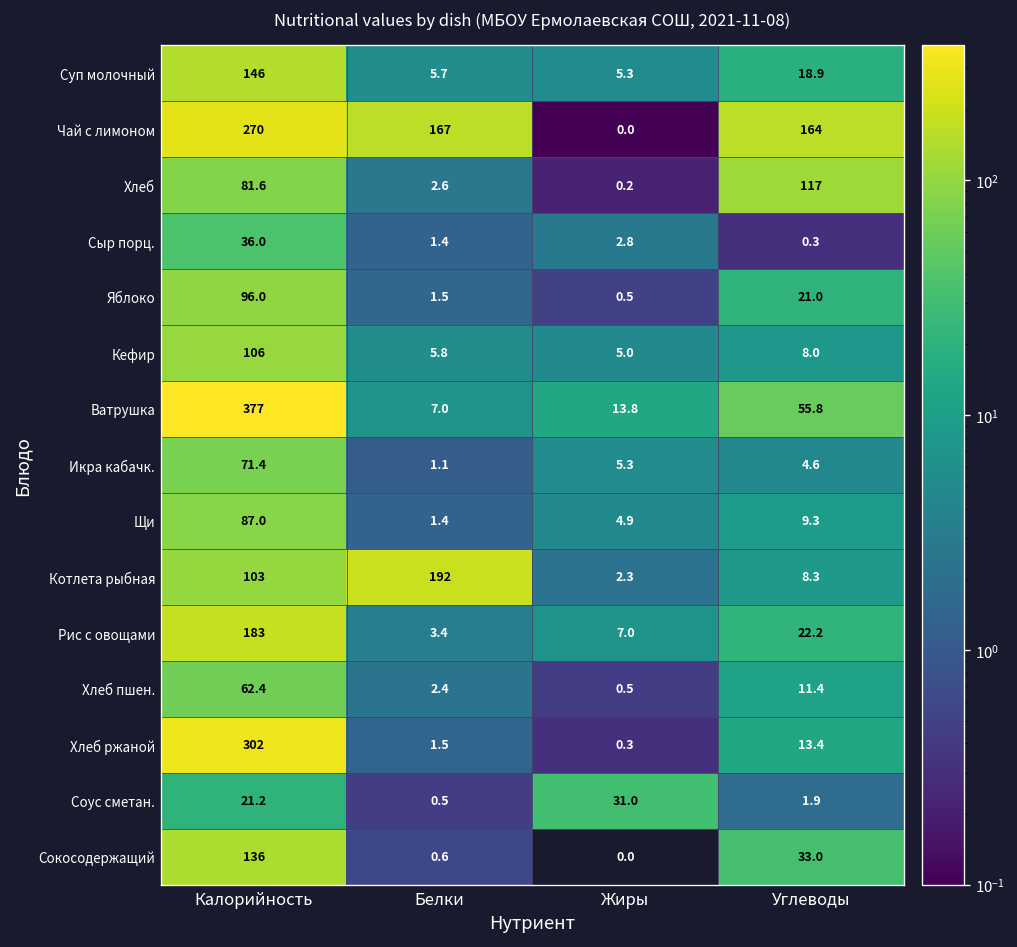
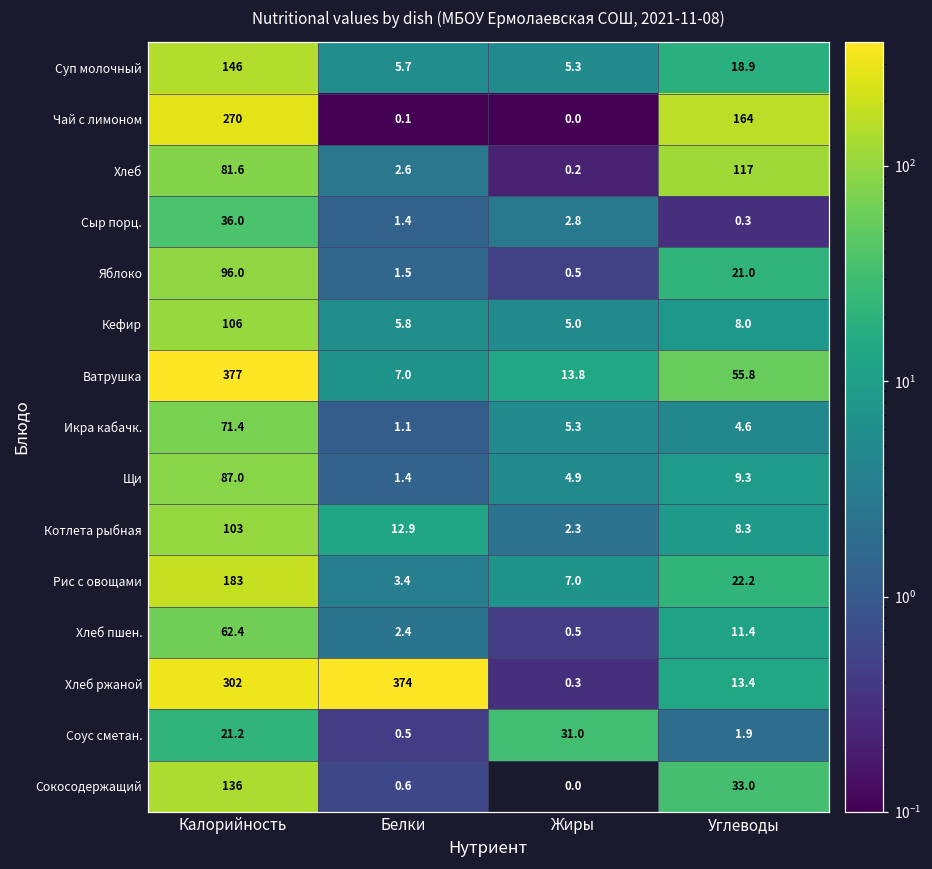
Чай с лимоном, Белки: 167 -> 0.1
Котлета рыбная, Белки: 192 -> 12.9
Хлеб ржаной, Белки: 1.5 -> 374
